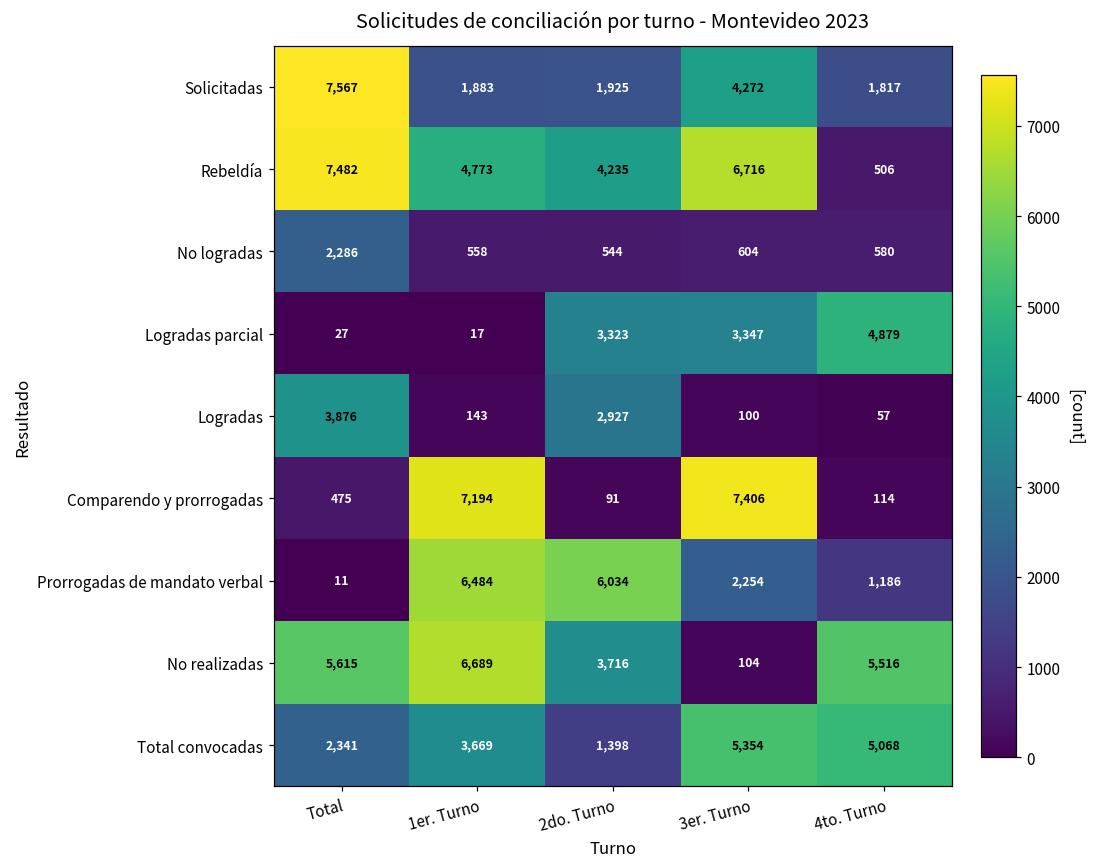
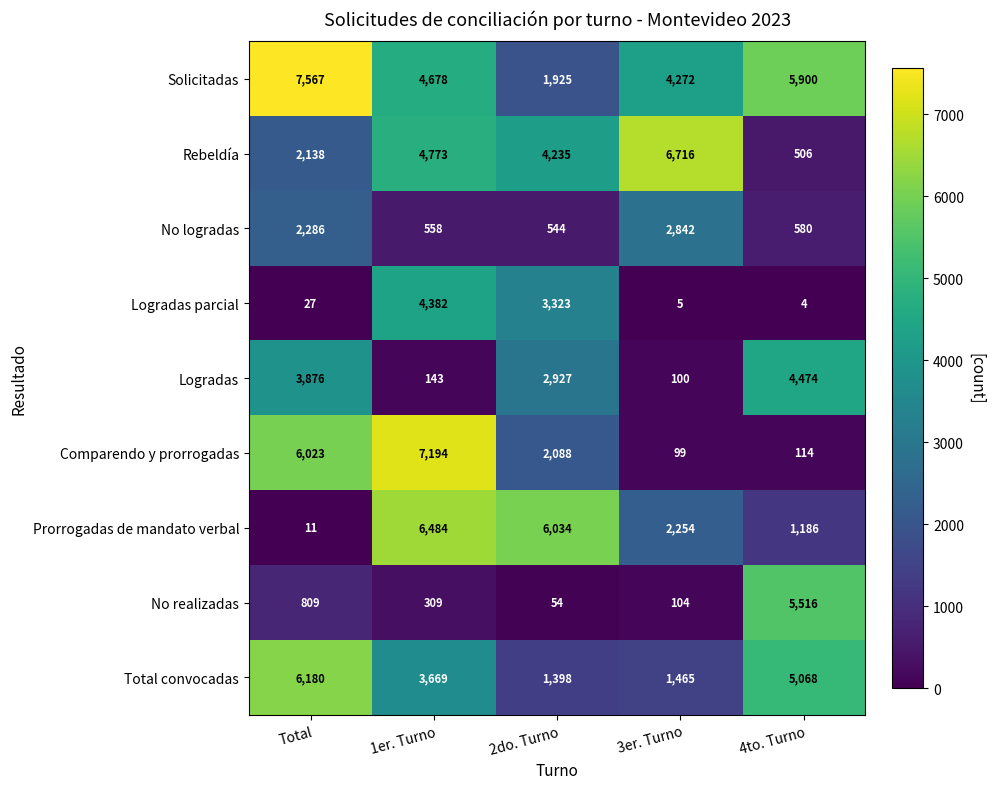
Solicitadas, 1er. Turno: 1,883 -> 4,678
Solicitadas, 4to. Turno: 1,817 -> 5,900
Rebeldía, Total: 7,482 -> 2,138
No logradas, 3er. Turno: 604 -> 2,842
Logradas parcial, 1er. Turno: 17 -> 4,382
Logradas parcial, 3er. Turno: 3,347 -> 5
Logradas parcial, 4to. Turno: 4,879 -> 4
Logradas, 4to. Turno: 57 -> 4,474
Comparendo y prorrogadas, Total: 475 -> 6,023
Comparendo y prorrogadas, 2do. Turno: 91 -> 2,088
Comparendo y prorrogadas, 3er. Turno: 7,406 -> 99
No realizadas, Total: 5,615 -> 809
No realizadas, 1er. Turno: 6,689 -> 309
No realizadas, 2do. Turno: 3,716 -> 54
Total convocadas, Total: 2,341 -> 6,180
Total convocadas, 3er. Turno: 5,354 -> 1,465
